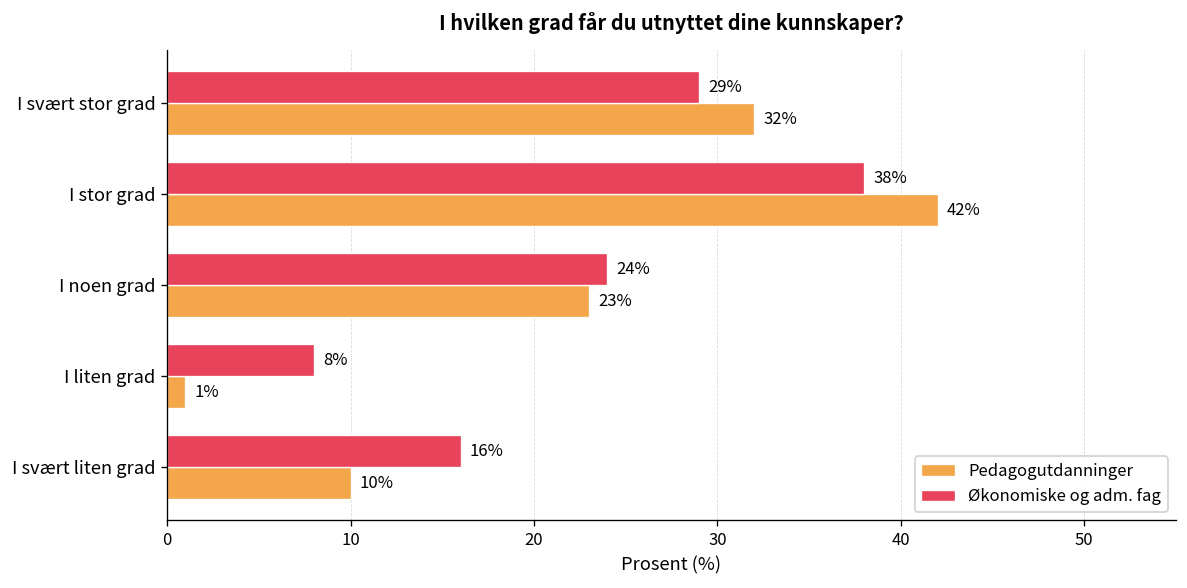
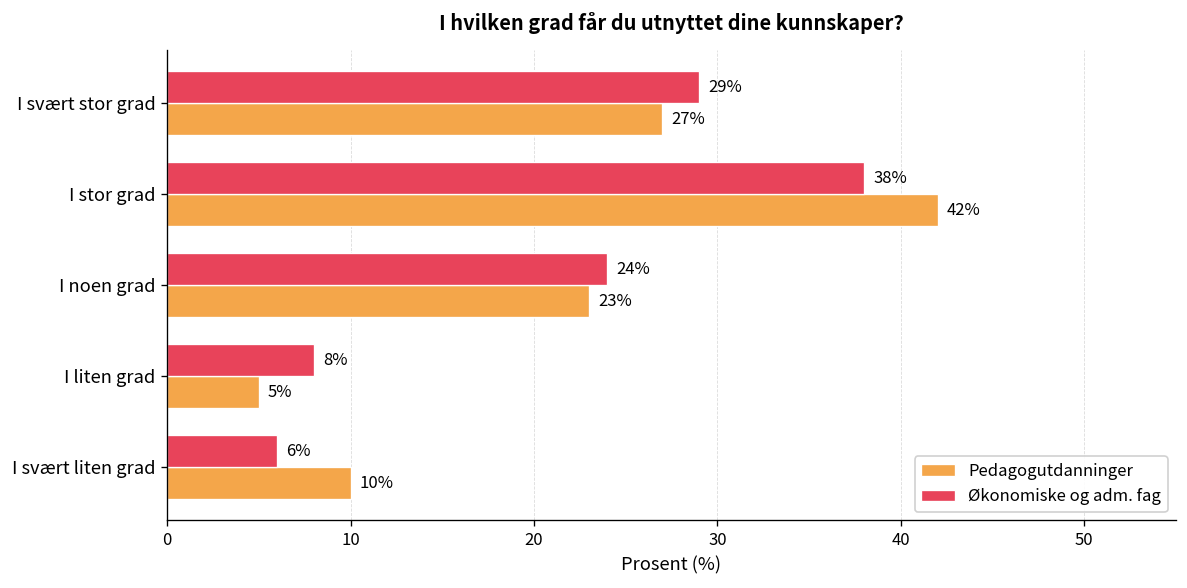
Pedagogutdanninger, I svært stor grad: 32% -> 27%
Pedagogutdanninger, I liten grad: 1% -> 5%
Økonomiske og adm. fag, I svært liten grad: 16% -> 6%
